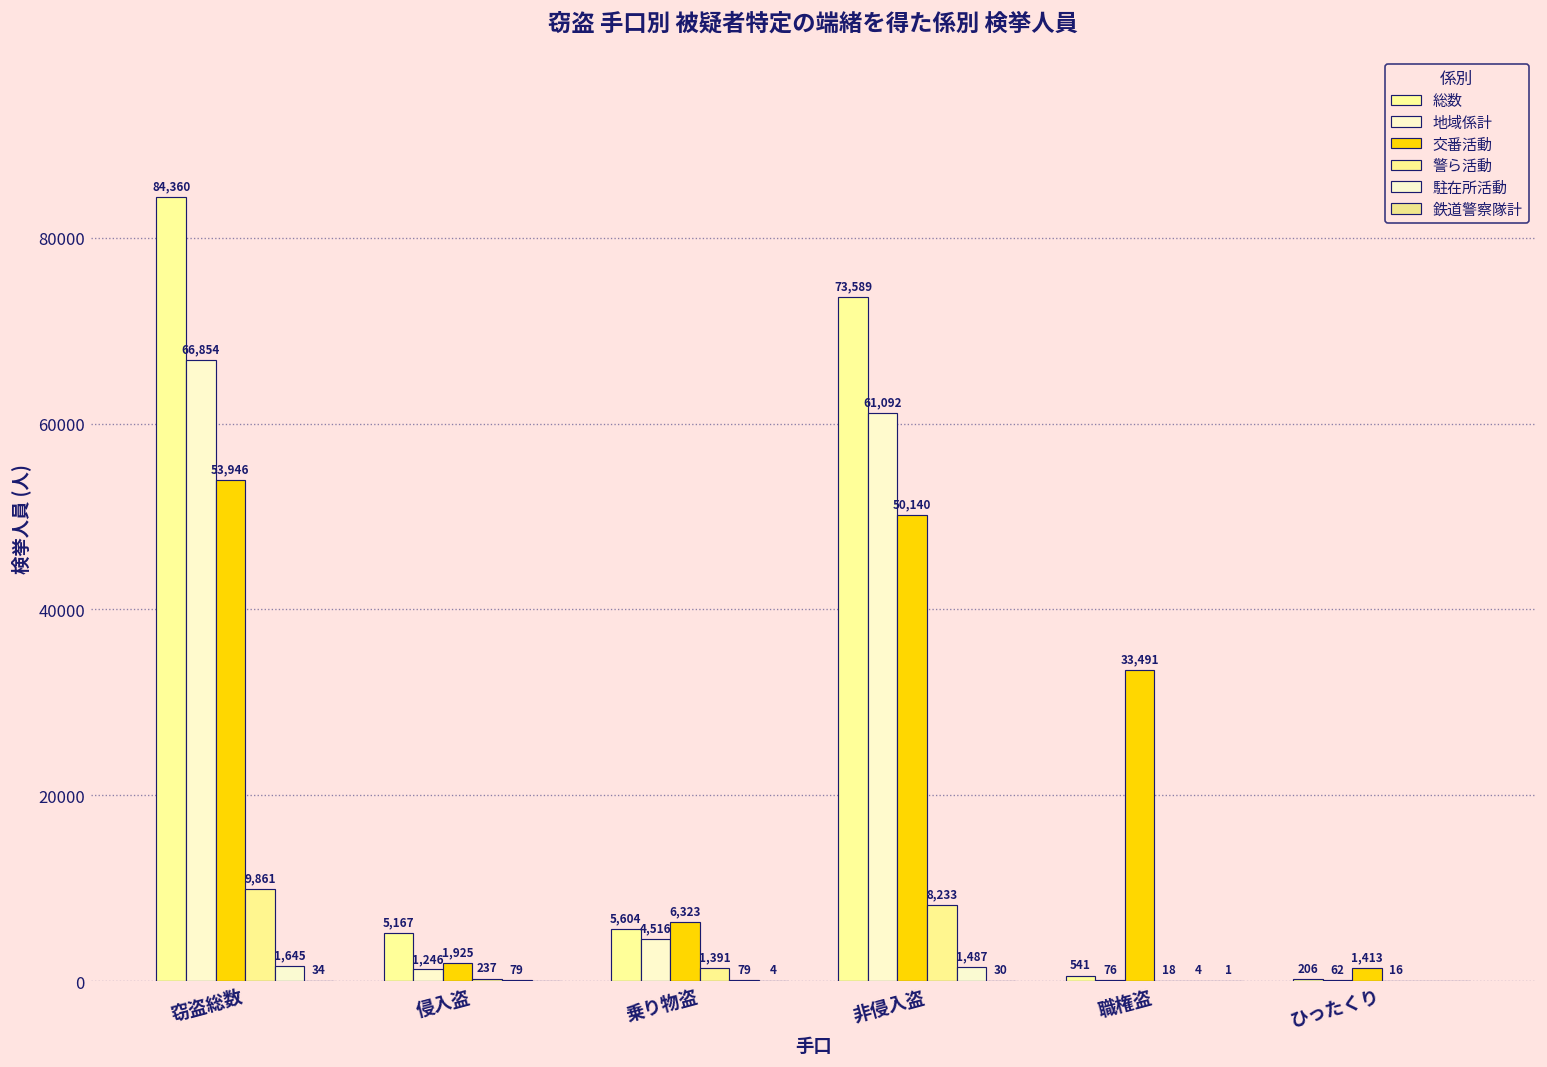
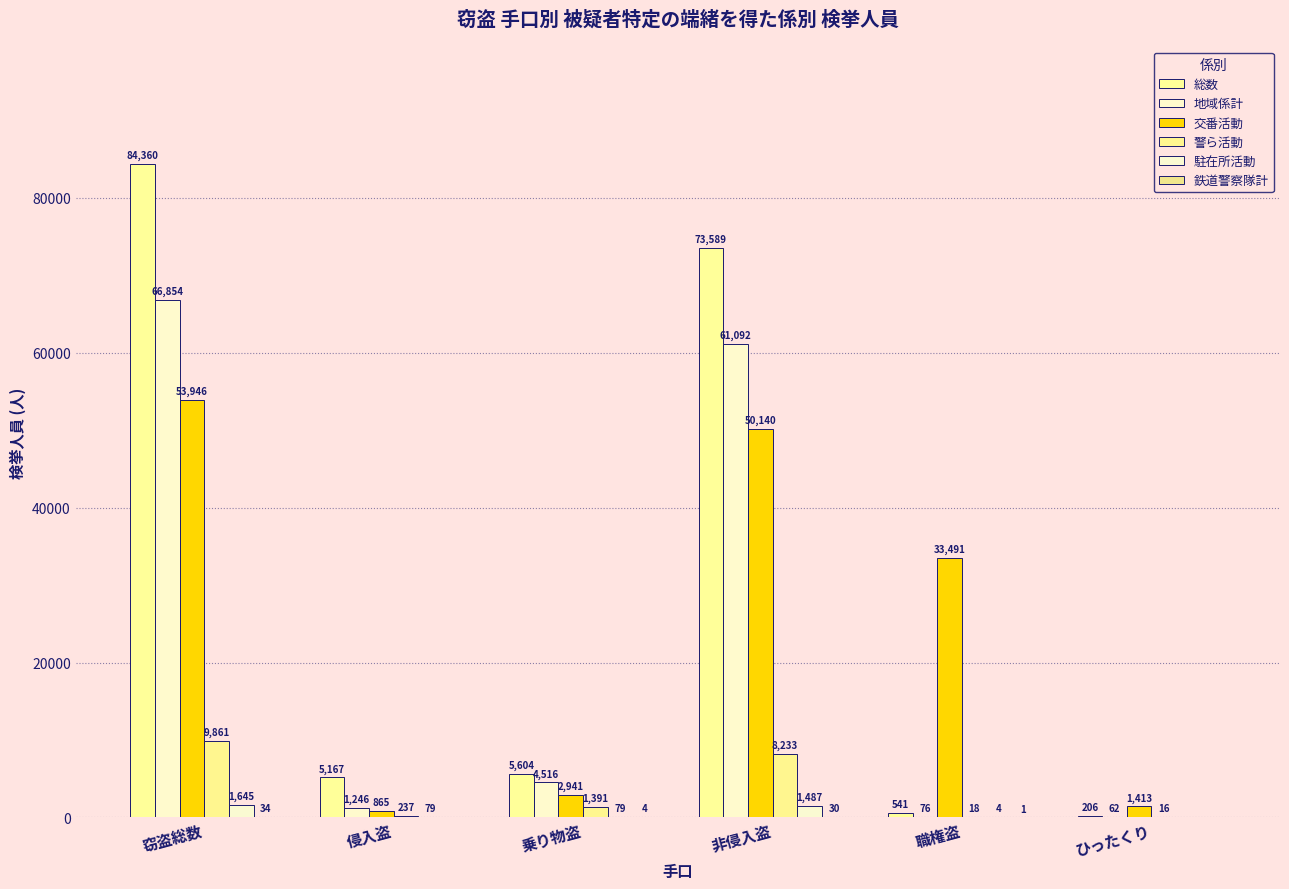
交番活動, 侵入盗: 1,925 -> 865
交番活動, 乗り物盗: 6,323 -> 2,941
